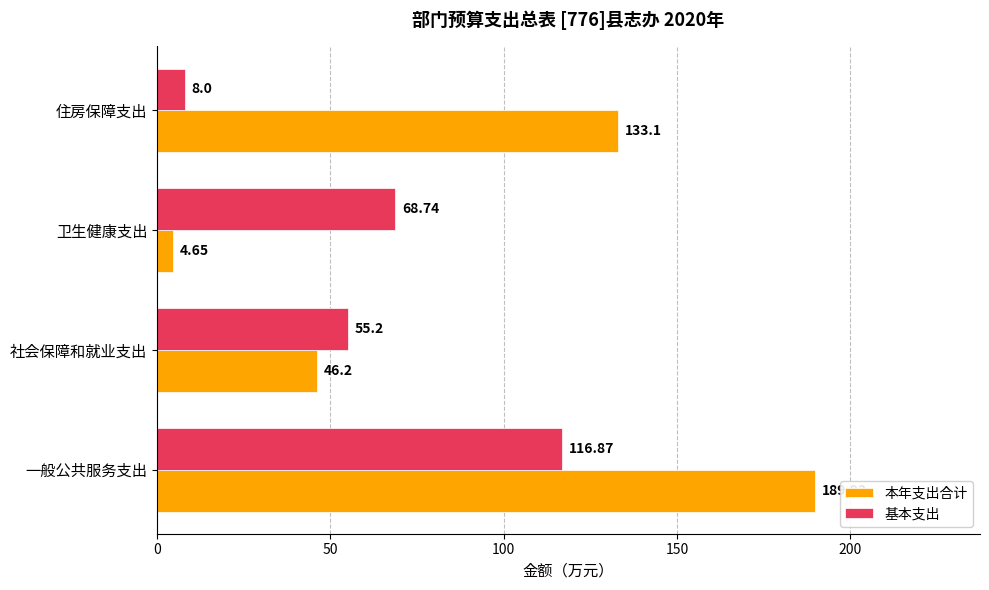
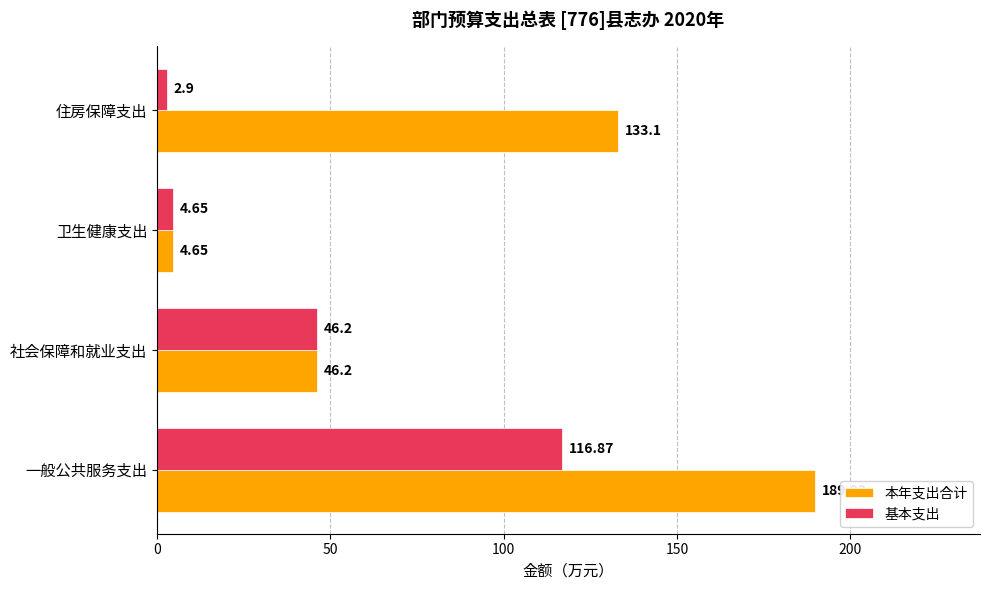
基本支出, 住房保障支出: 8.0 -> 2.9
基本支出, 卫生健康支出: 68.74 -> 4.65
基本支出, 社会保障和就业支出: 55.2 -> 46.2
